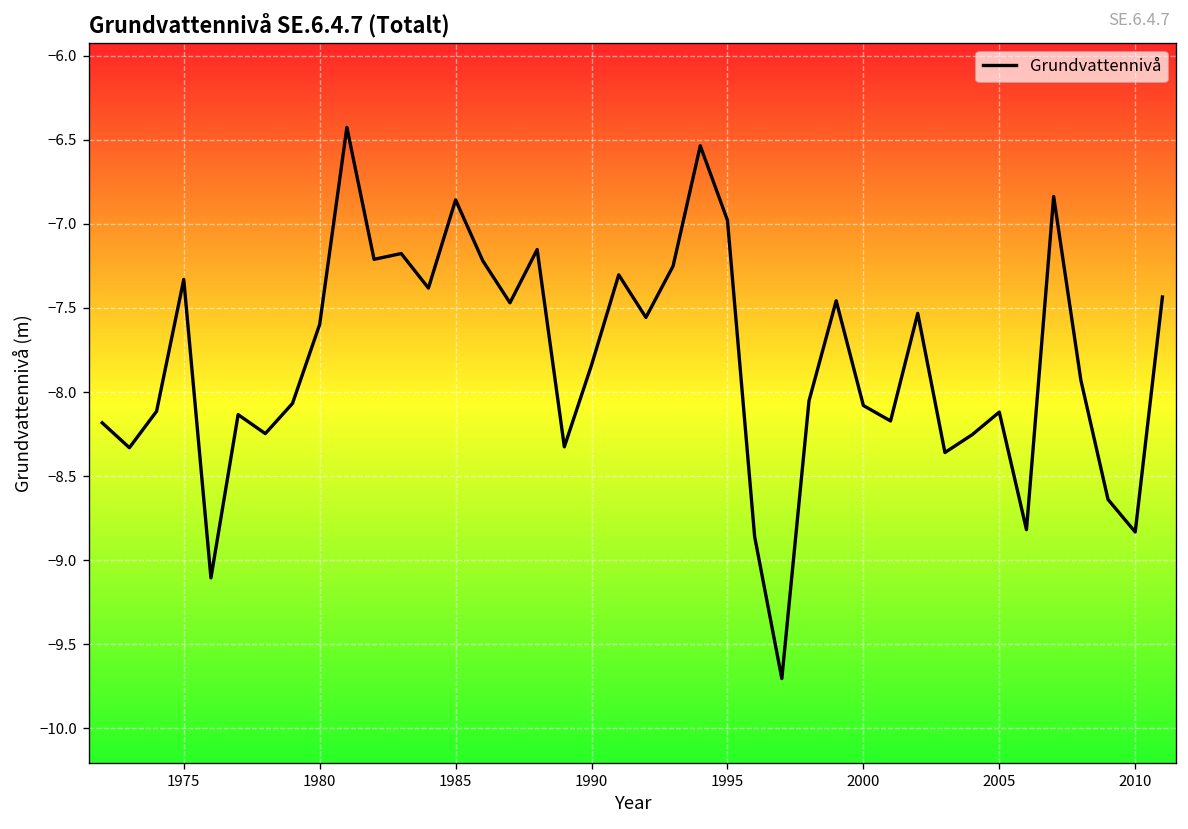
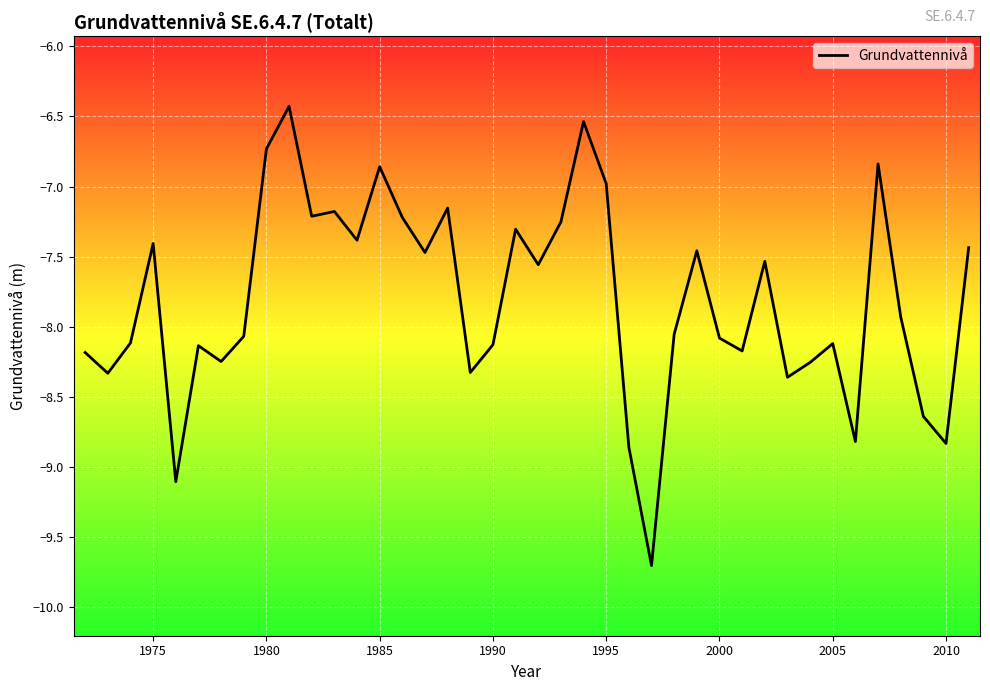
1975: -7.33 -> -7.41
1980: -7.60 -> -6.73
1990: -7.84 -> -8.13
